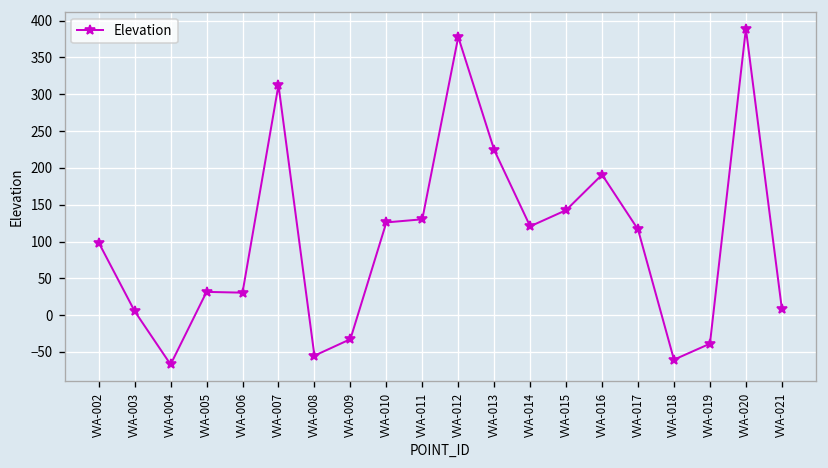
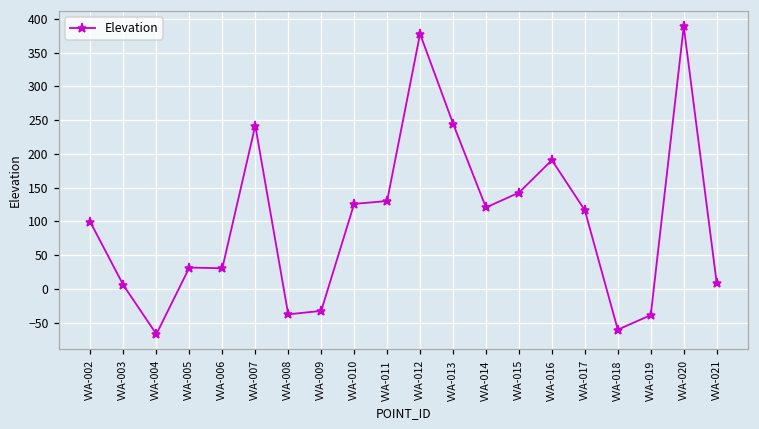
VVA-007: 310 -> 240
VVA-008: -60 -> -40
VVA-013: 220 -> 240
